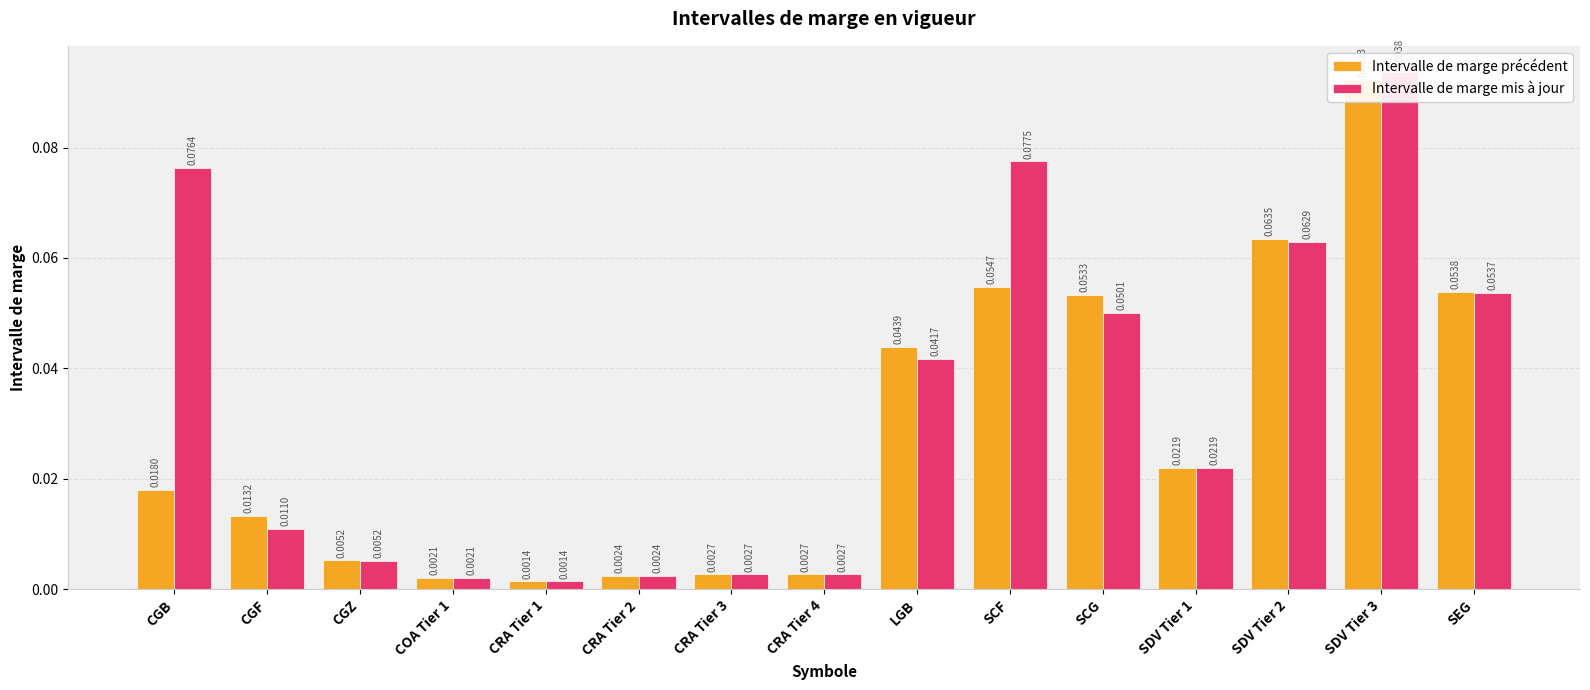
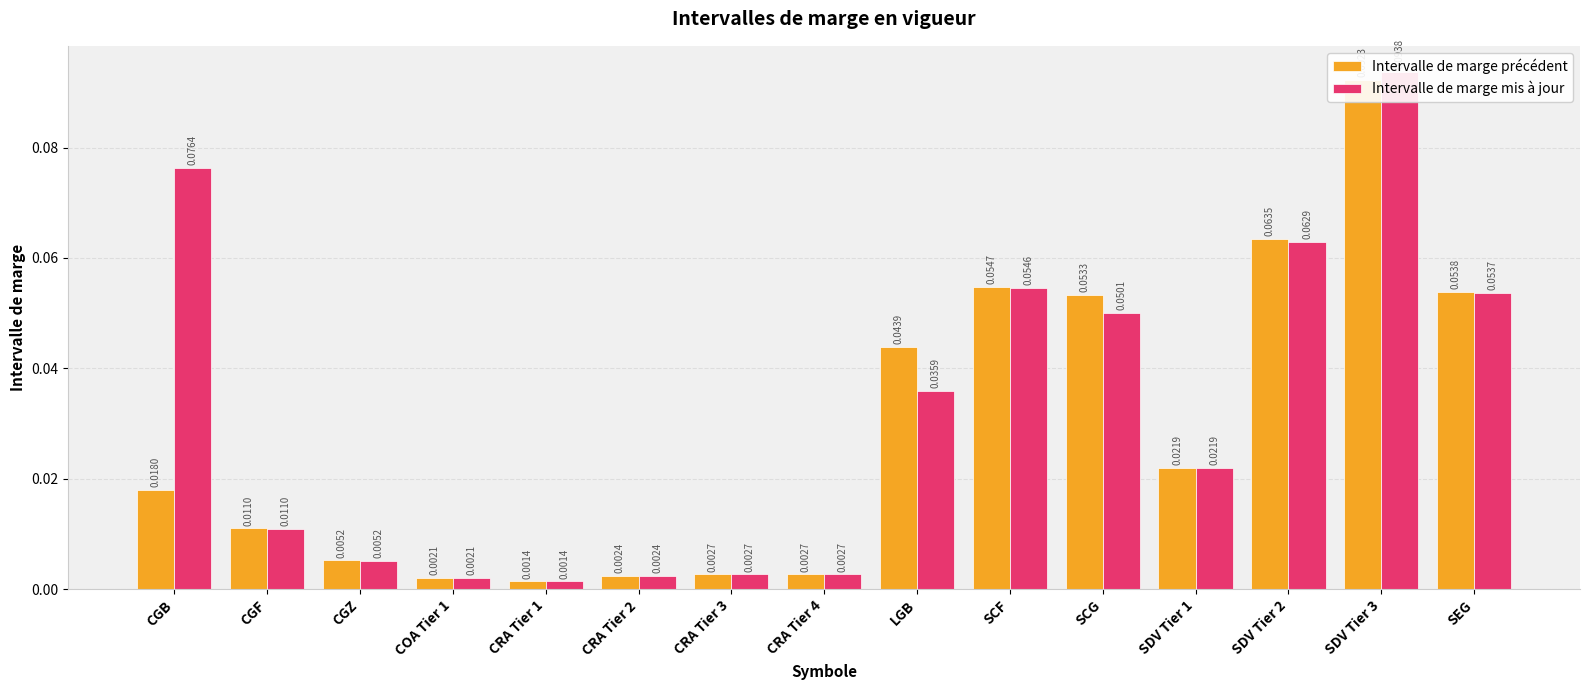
Intervalle de marge précédent, CGF: 0.0132 -> 0.0110
Intervalle de marge mis à jour, LGB: 0.0417 -> 0.0359
Intervalle de marge mis à jour, SCF: 0.0775 -> 0.0546
